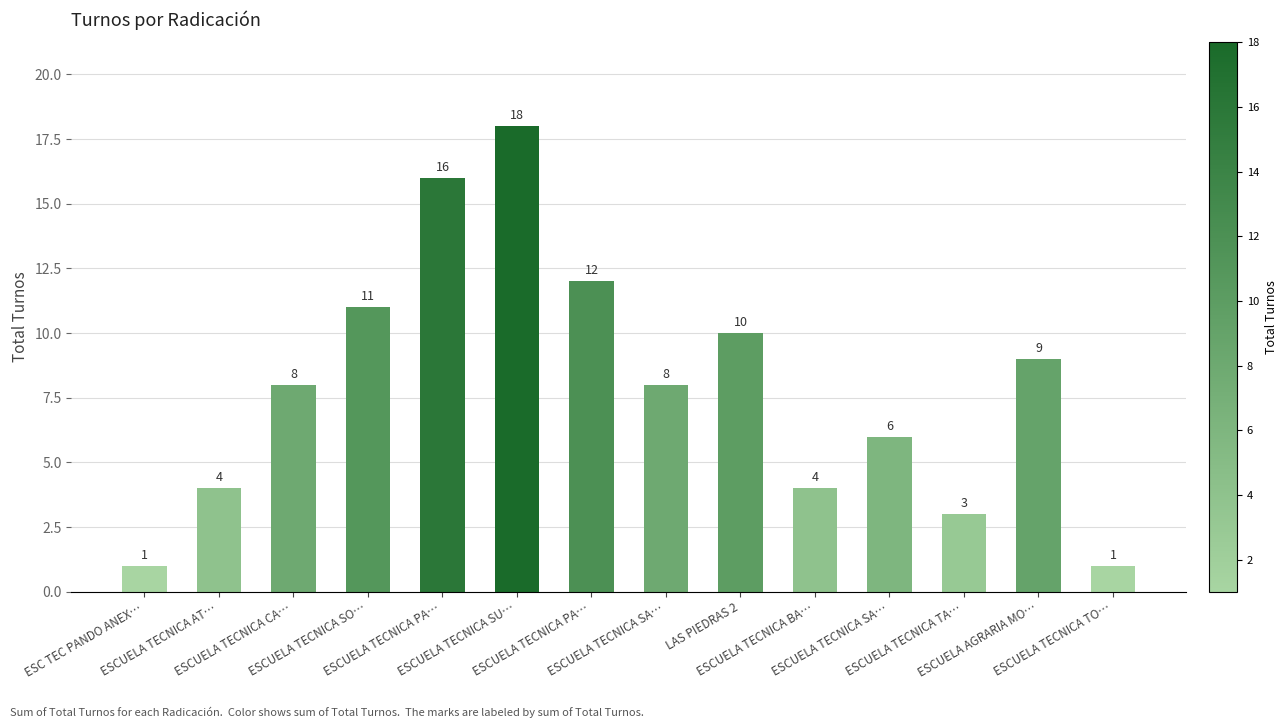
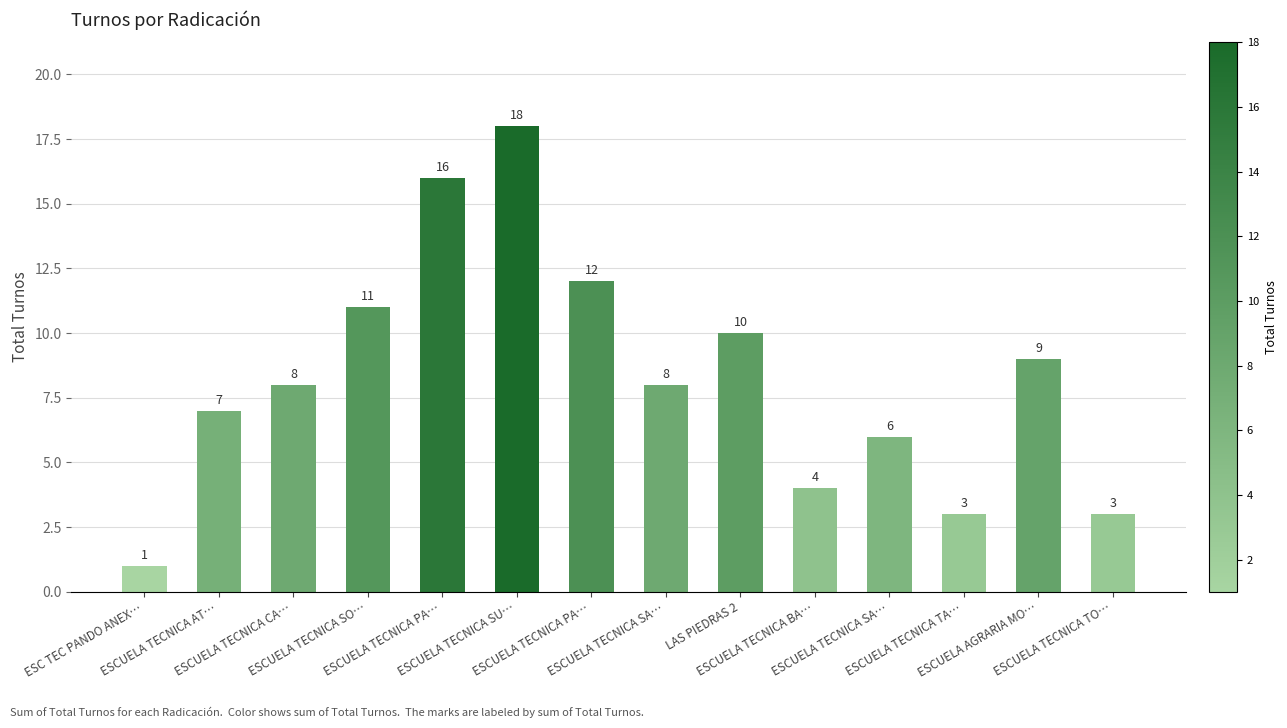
ESCUELA TECNICA AT…: 4 -> 7
ESCUELA TECNICA TO…: 1 -> 3
